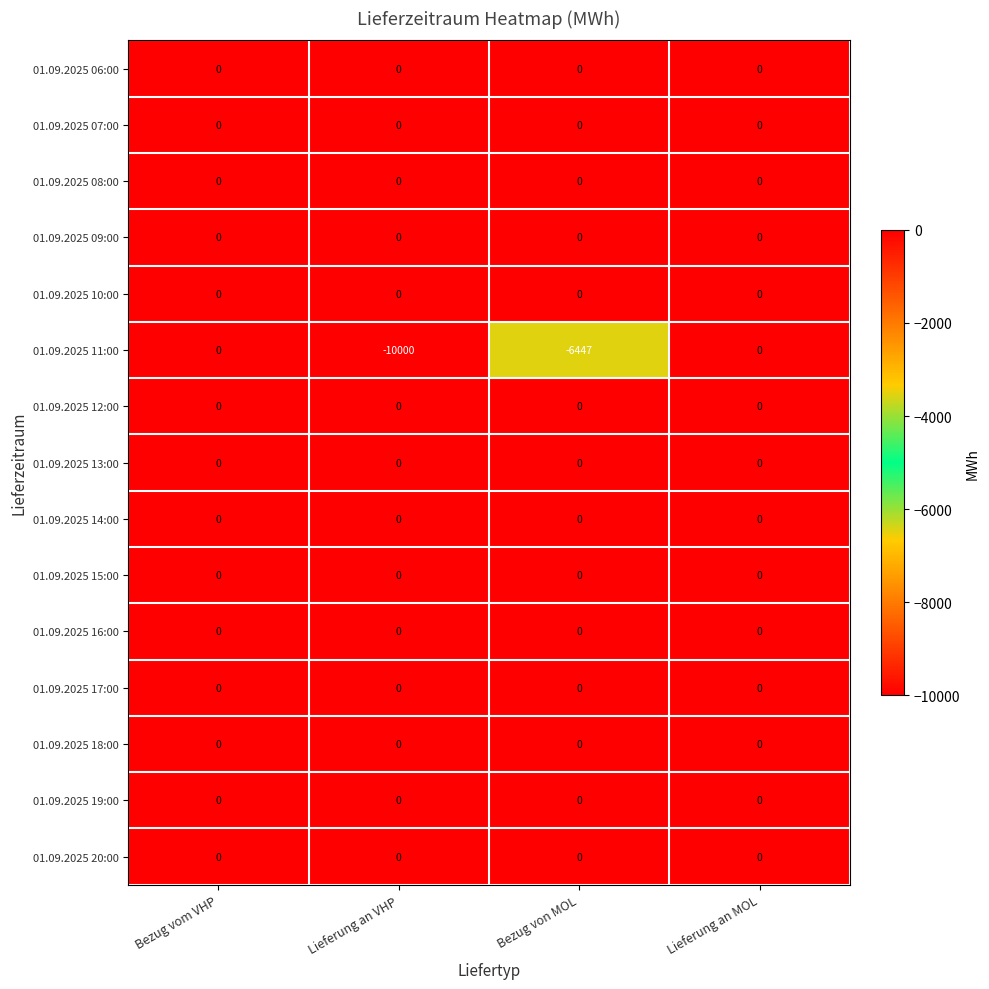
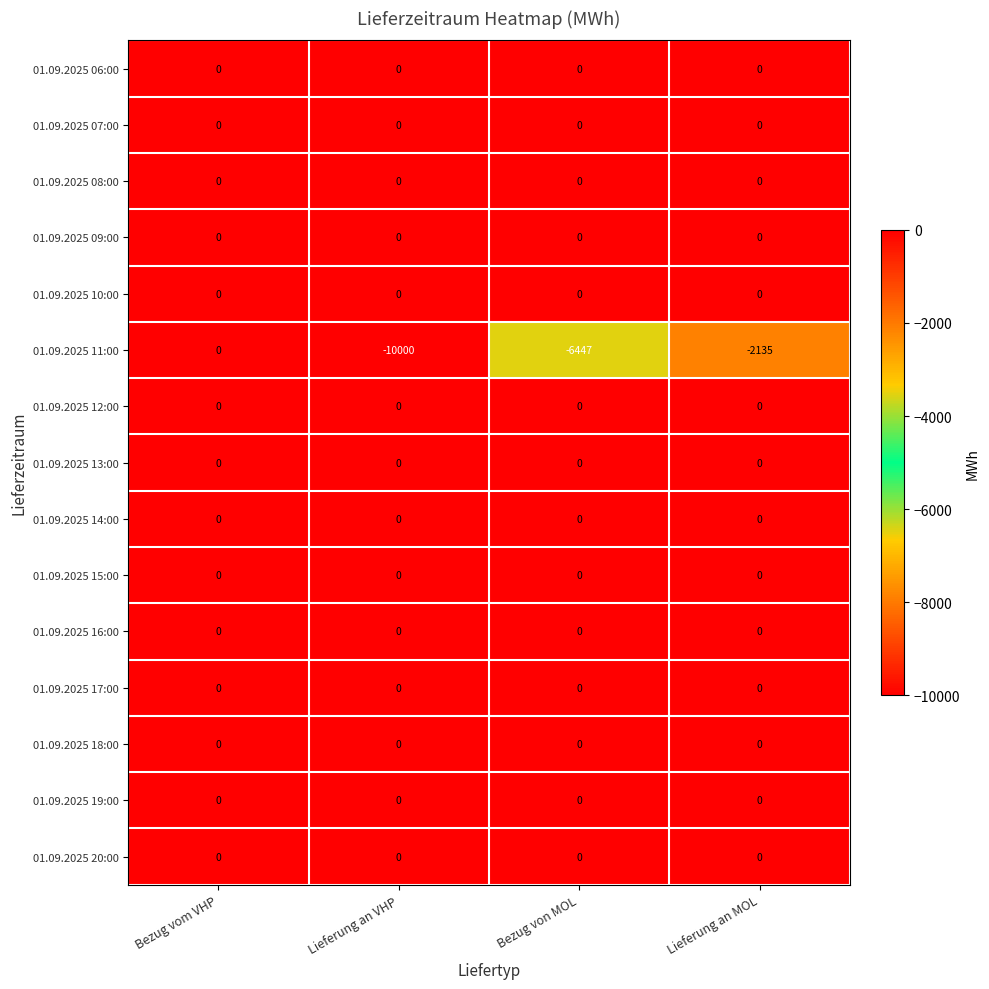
01.09.2025 11:00, Lieferung an MOL: 0 -> -2135
